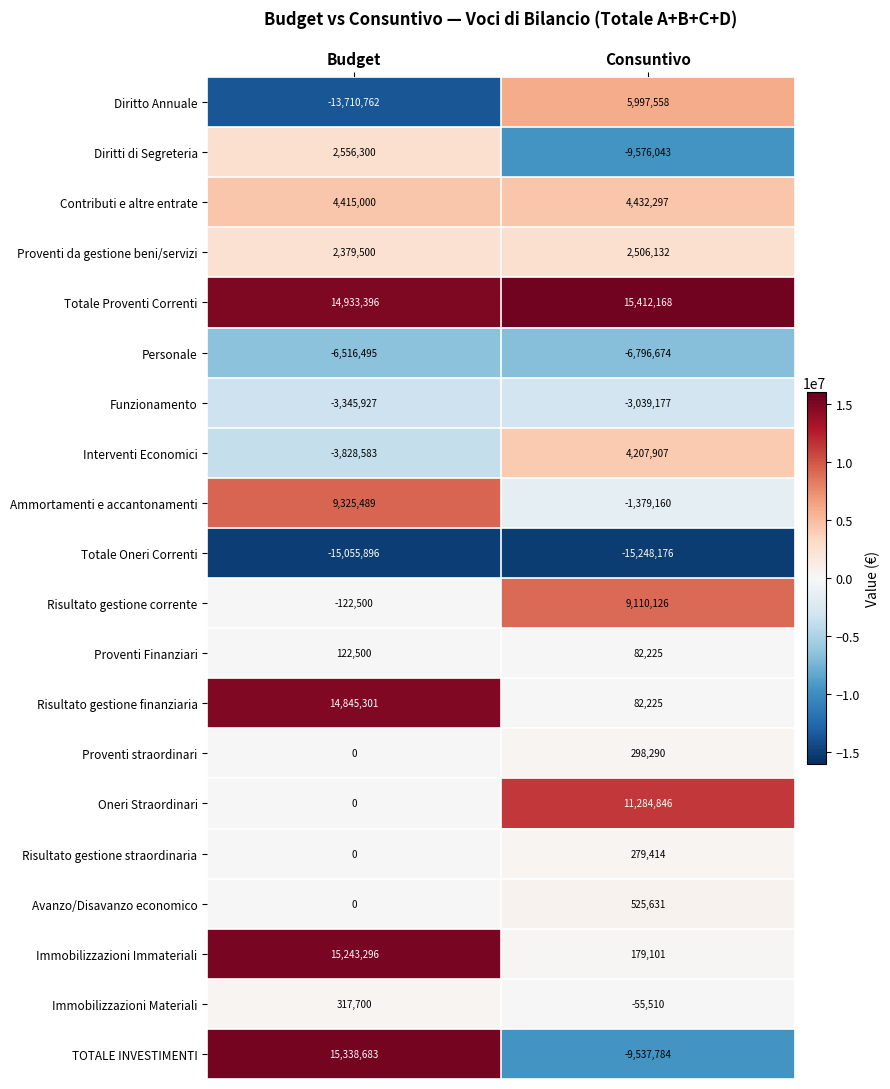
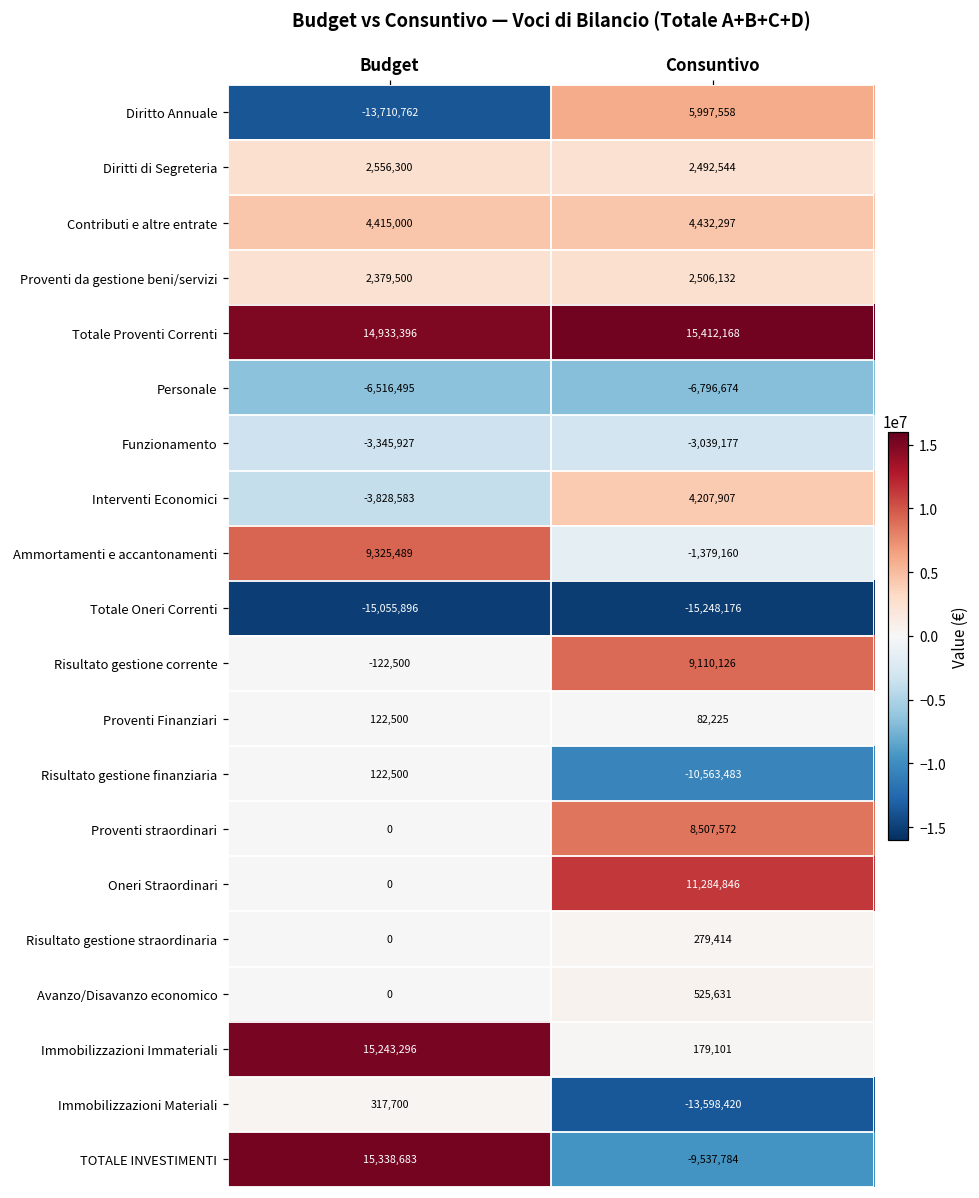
Diritti di Segreteria, Consuntivo: -9,576,043 -> 2,492,544
Risultato gestione finanziaria, Budget: 14,845,301 -> 122,500
Risultato gestione finanziaria, Consuntivo: 82,225 -> -10,563,483
Proventi straordinari, Consuntivo: 298,290 -> 8,507,572
Immobilizzazioni Materiali, Consuntivo: -55,510 -> -13,598,420
